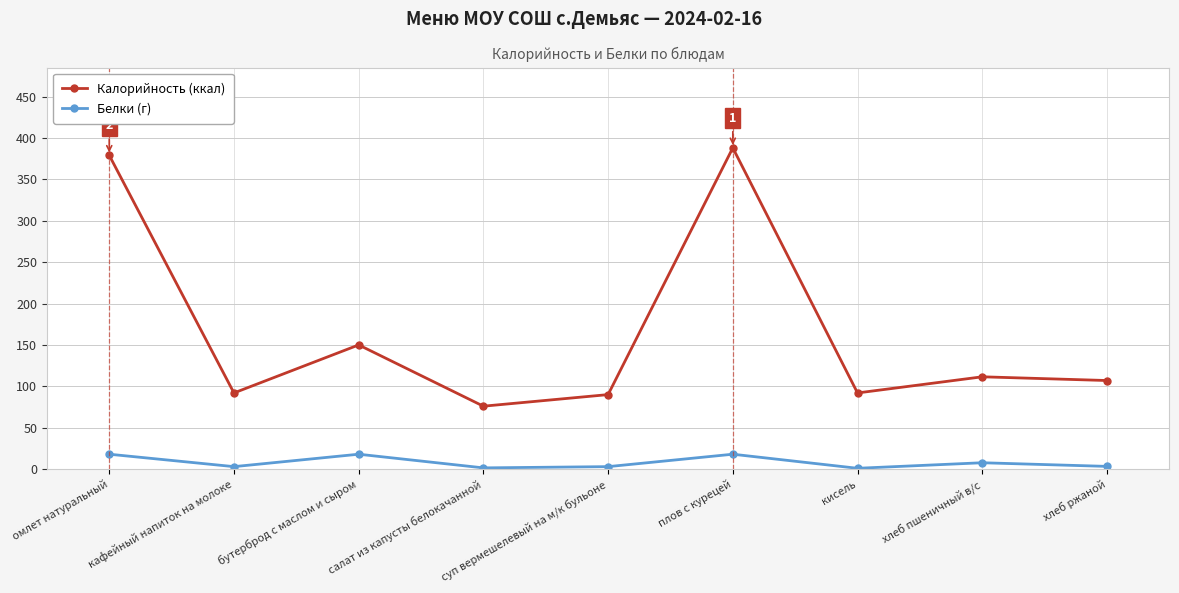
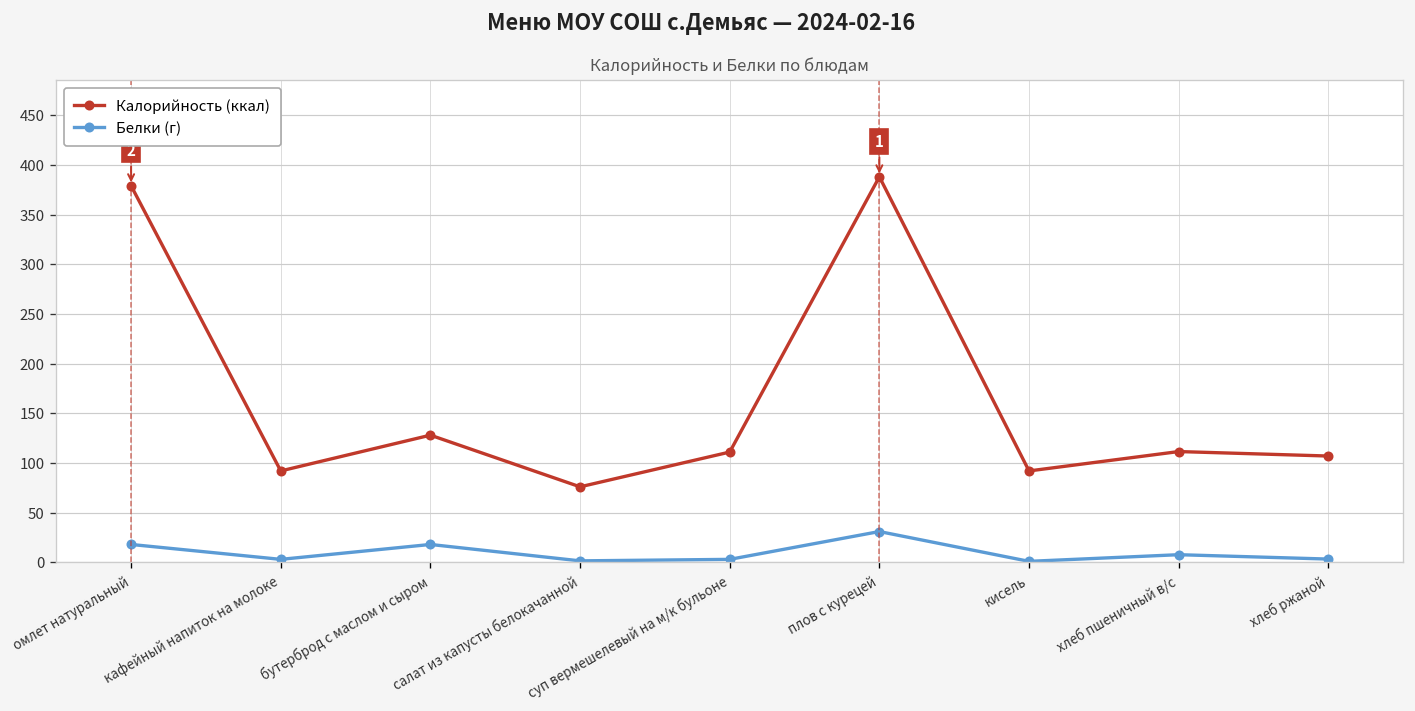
Калорийность (ккал), бутерброд с маслом и сыром: 150 -> 130
Калорийность (ккал), суп вермешелевый на м/к бульоне: 90 -> 110
Белки (г), плов с курецей: 20 -> 30
